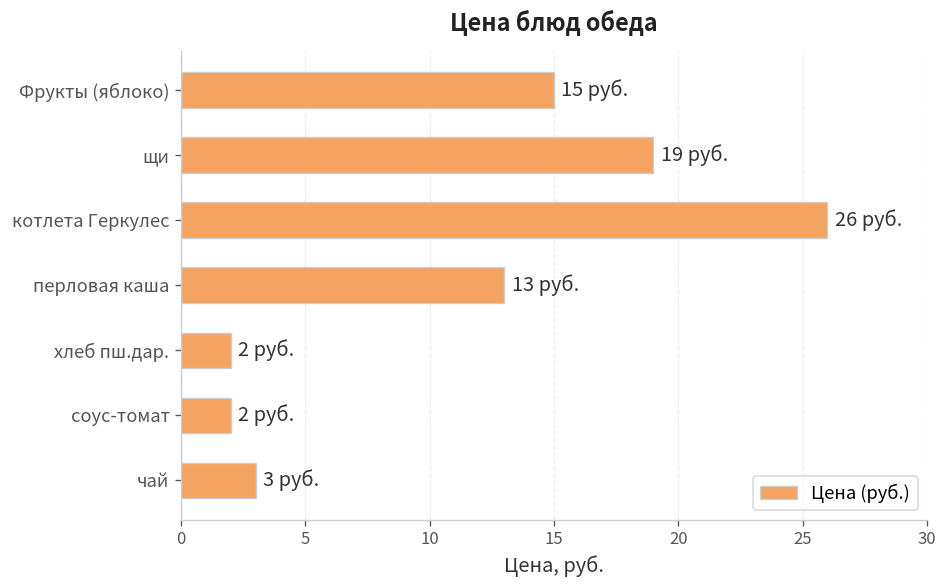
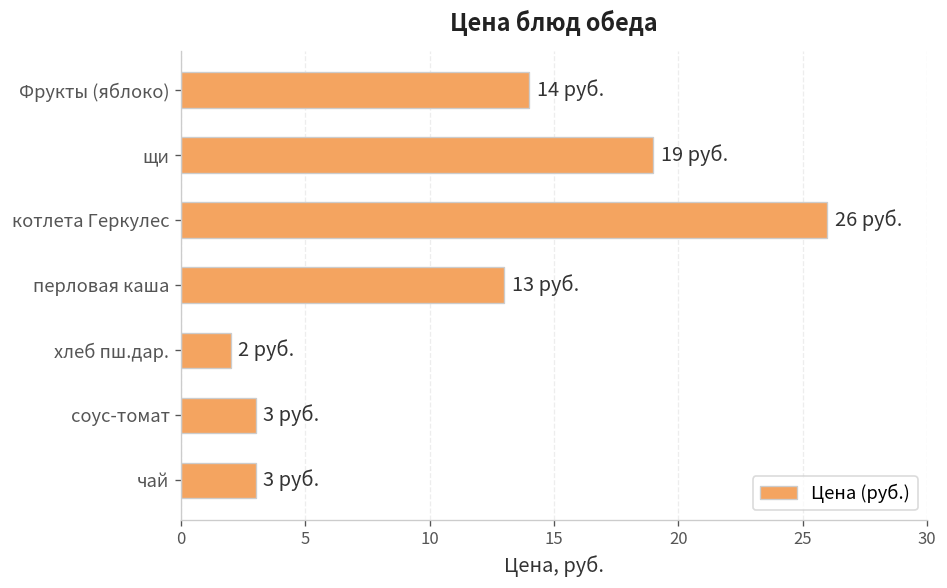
Фрукты (яблоко): 15 -> 14
соус-томат: 2 -> 3
